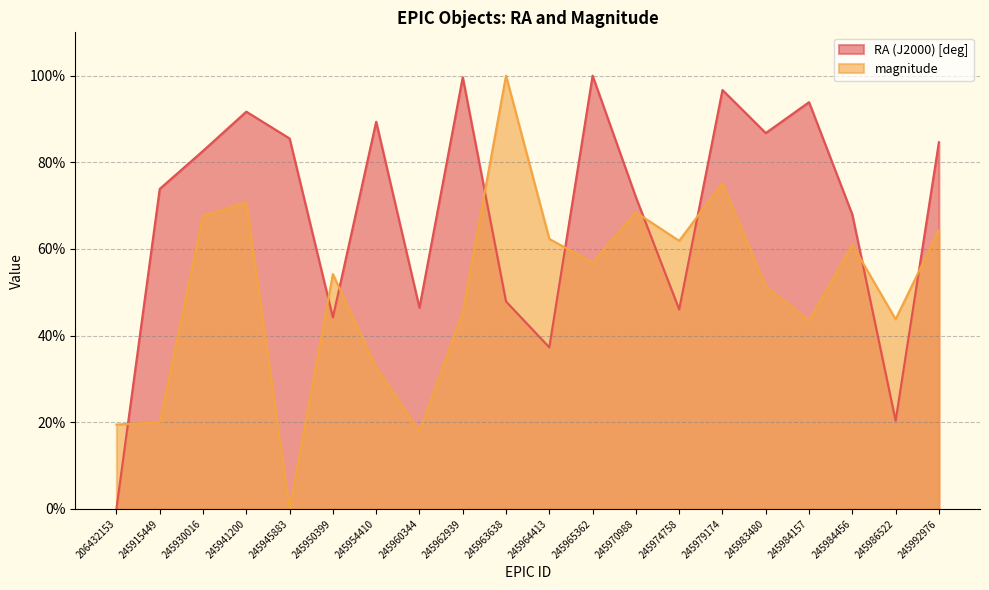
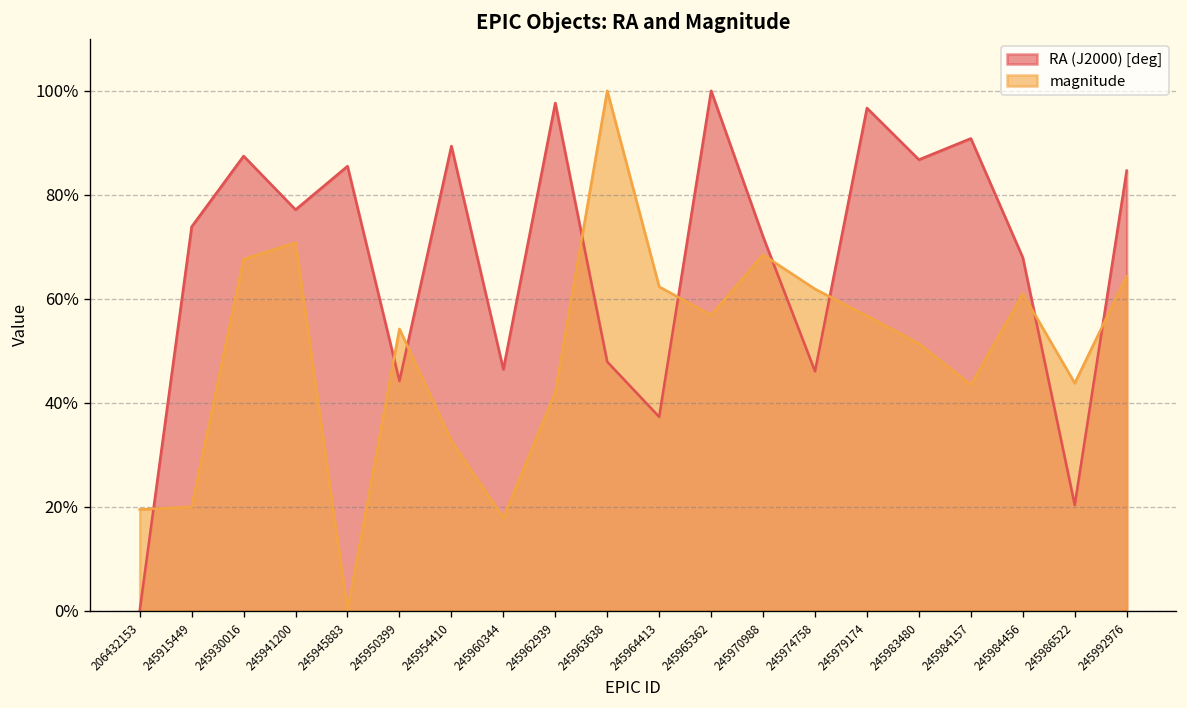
RA (J2000) [deg], 245930016: 83% -> 87%
RA (J2000) [deg], 245941200: 92% -> 77%
RA (J2000) [deg], 245962939: 100% -> 98%
magnitude, 245962939: 45% -> 42%
magnitude, 245979174: 75% -> 57%
RA (J2000) [deg], 245984157: 94% -> 91%
